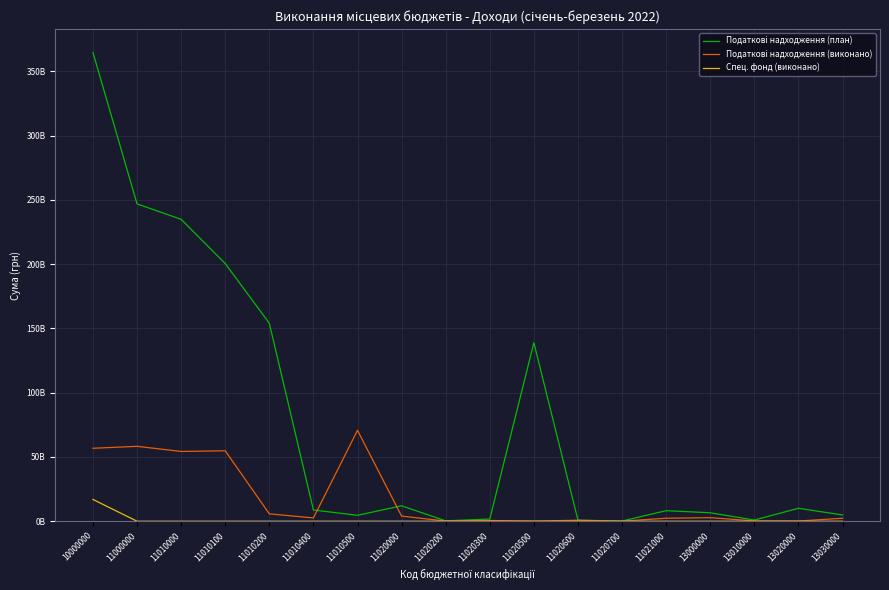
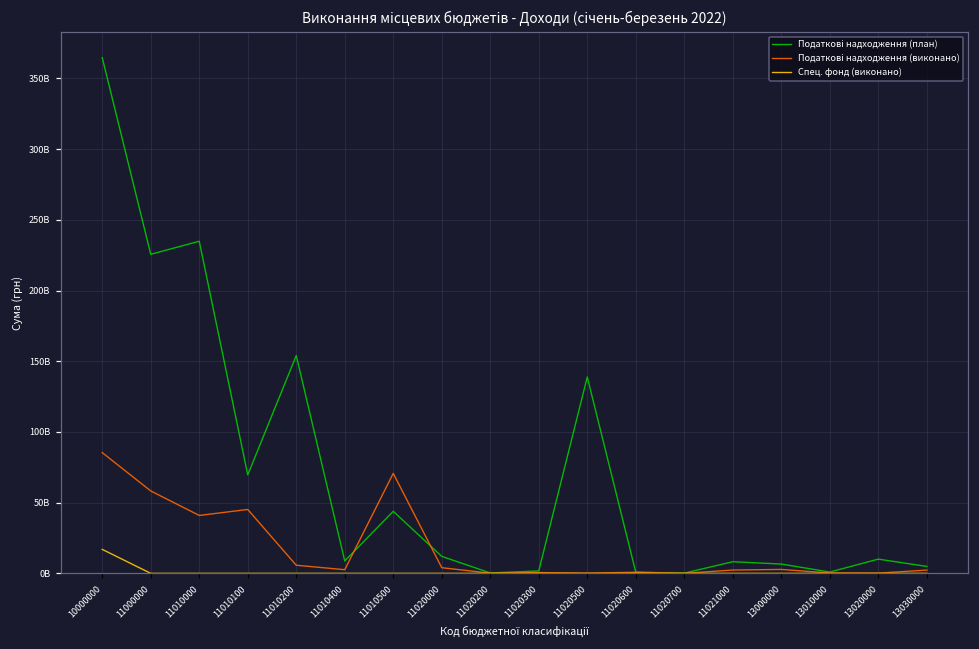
Податкові надходження (виконано), 10000000: 57000000000 -> 85000000000
Податкові надходження (план), 11000000: 247000000000 -> 226000000000
Податкові надходження (виконано), 11010000: 54000000000 -> 41000000000
Податкові надходження (план), 11010100: 200000000000 -> 70000000000
Податкові надходження (виконано), 11010100: 55000000000 -> 45000000000
Податкові надходження (план), 11010500: 5000000000 -> 44000000000
